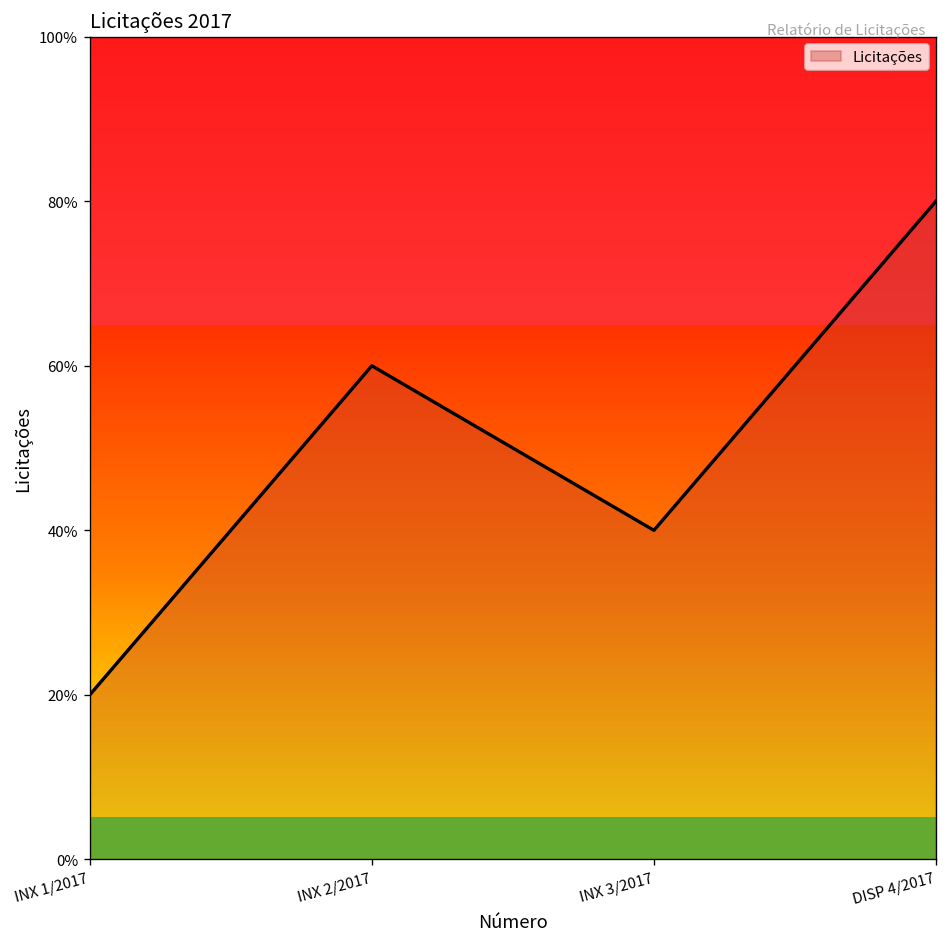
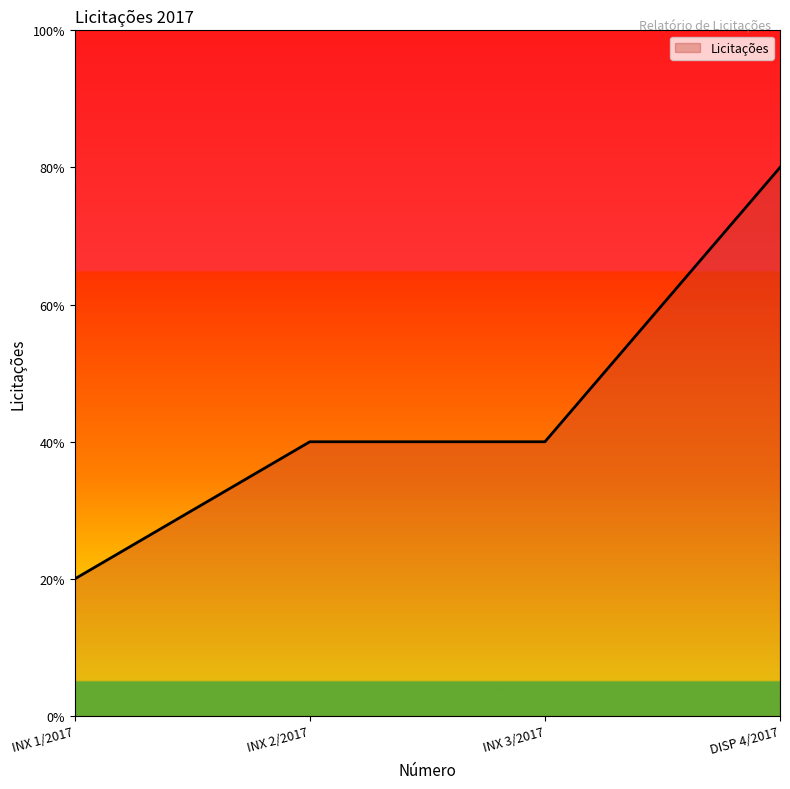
INX 2/2017: 60% -> 40%
